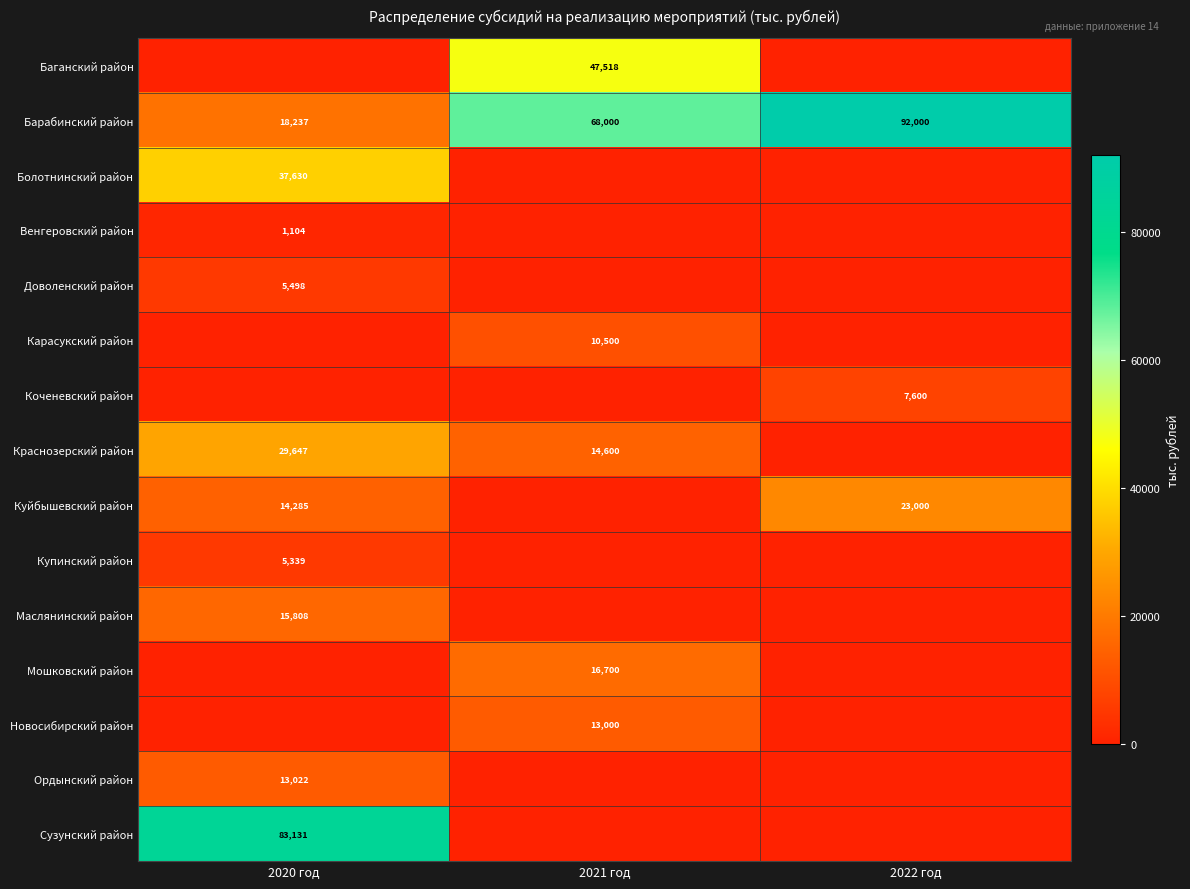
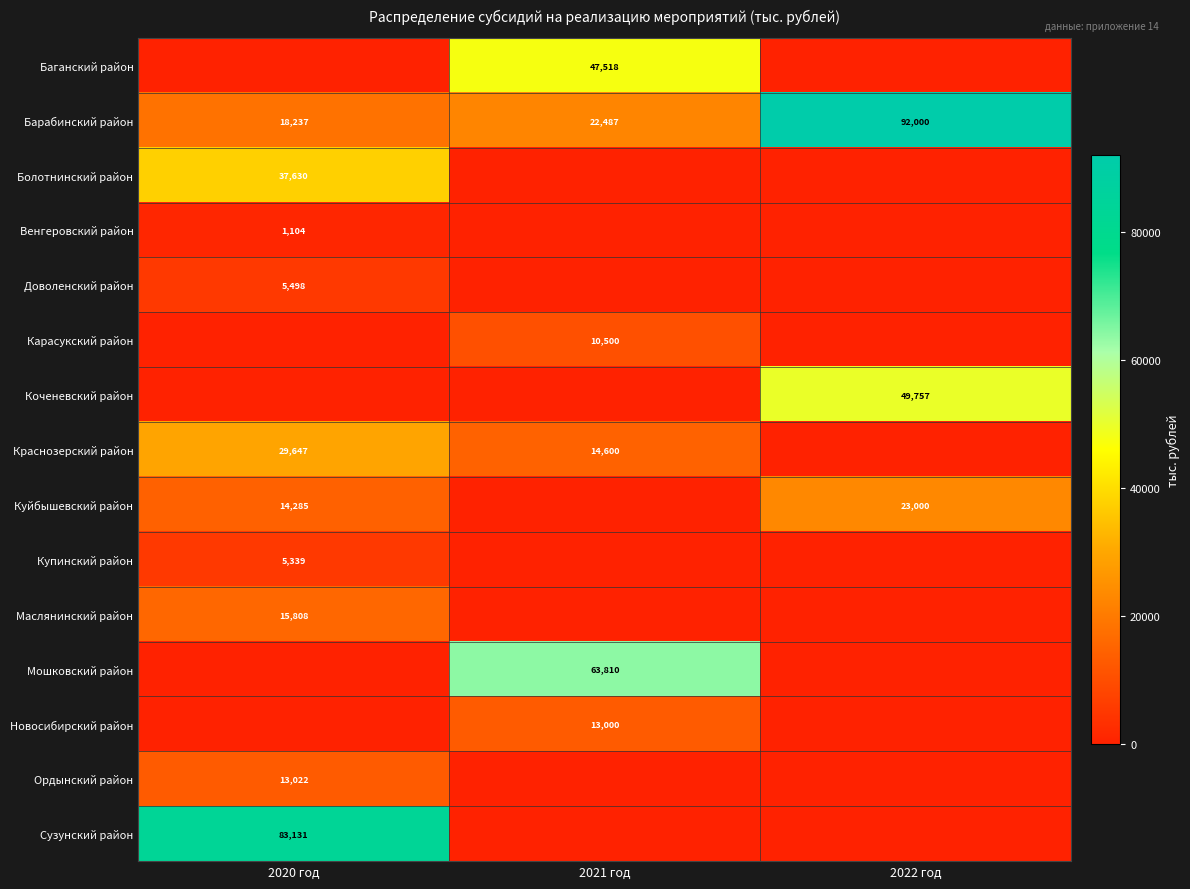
Барабинский район, 2021 год: 68,000 -> 22,487
Коченевский район, 2022 год: 7,600 -> 49,757
Мошковский район, 2021 год: 16,700 -> 63,810
